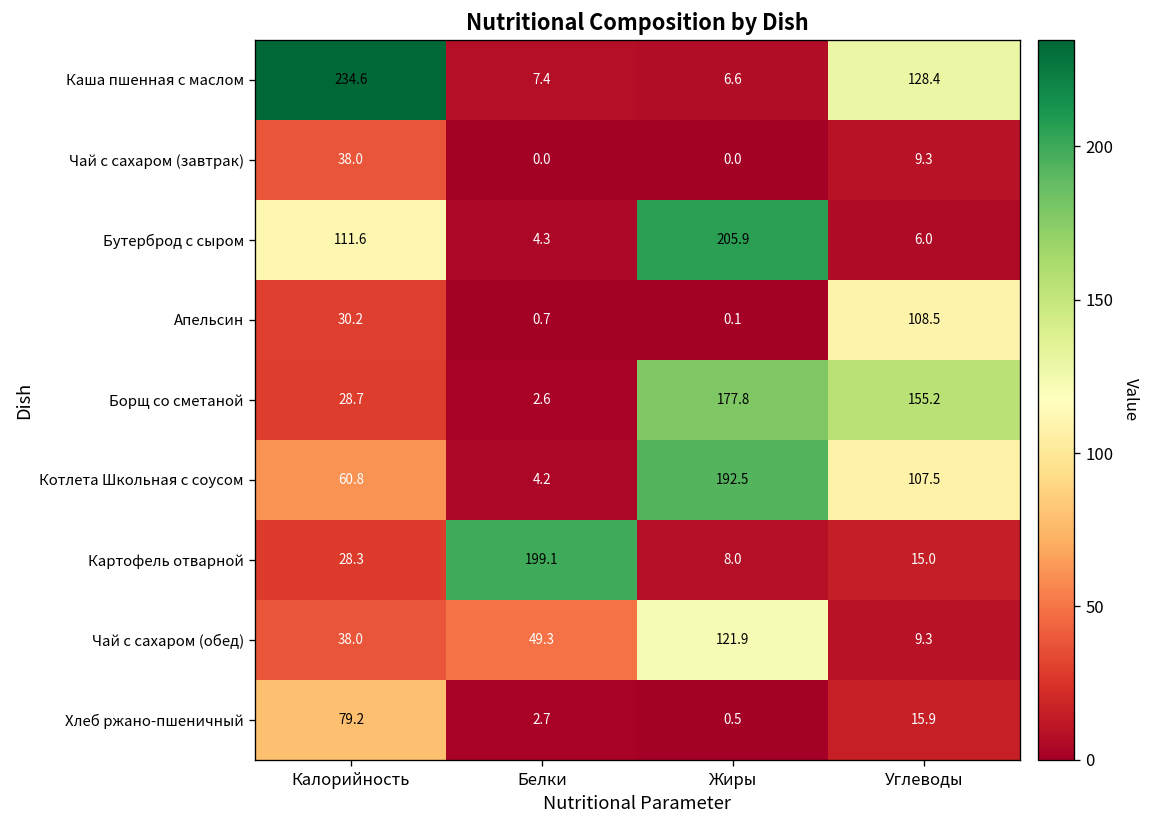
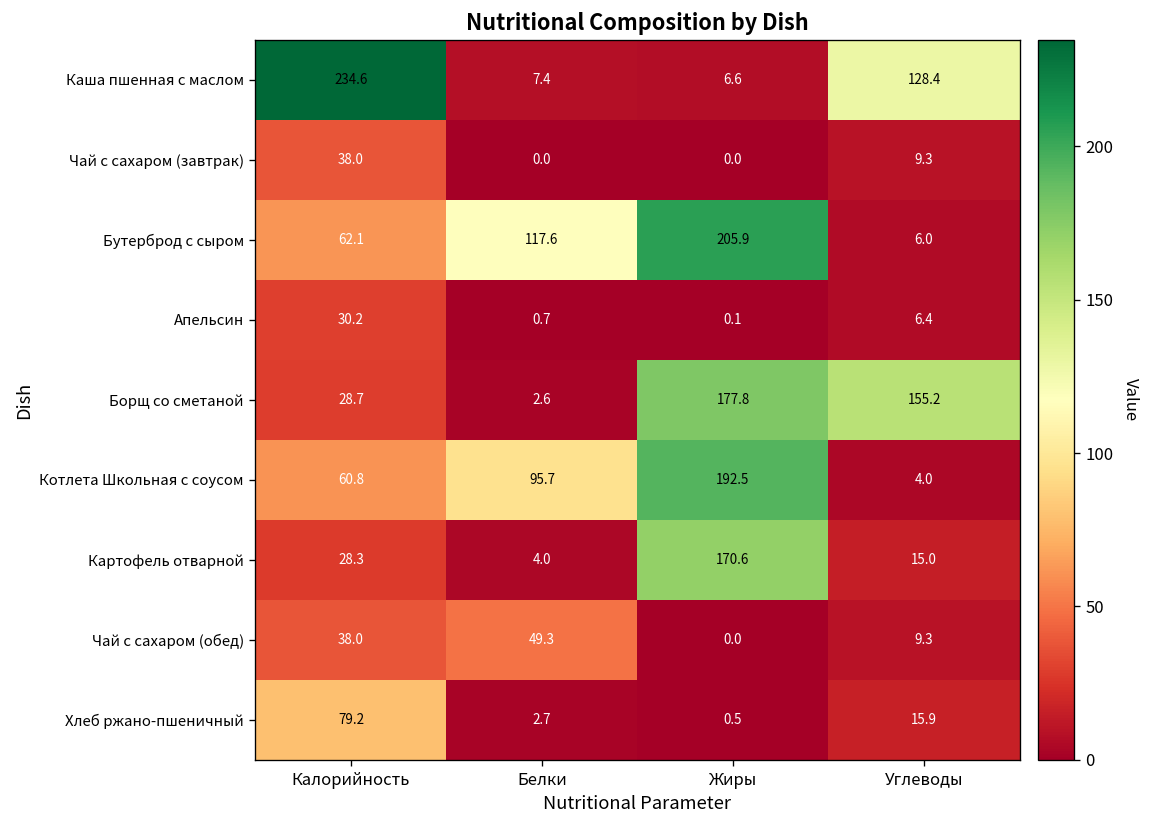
Бутерброд с сыром, Калорийность: 111.6 -> 62.1
Бутерброд с сыром, Белки: 4.3 -> 117.6
Апельсин, Углеводы: 108.5 -> 6.4
Котлета Школьная с соусом, Белки: 4.2 -> 95.7
Котлета Школьная с соусом, Углеводы: 107.5 -> 4.0
Картофель отварной, Белки: 199.1 -> 4.0
Картофель отварной, Жиры: 8.0 -> 170.6
Чай с сахаром (обед), Жиры: 121.9 -> 0.0
